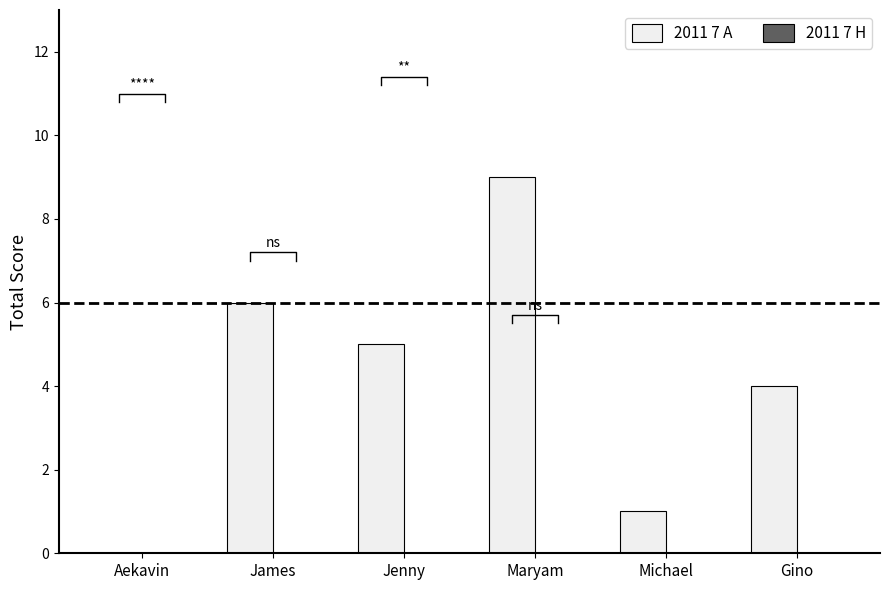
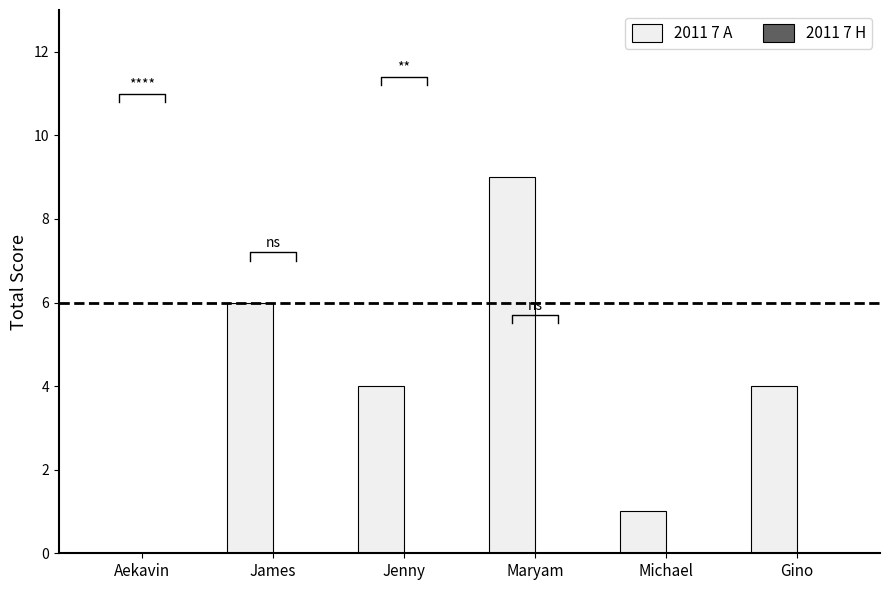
2011 7 A, Jenny: 5 -> 4
